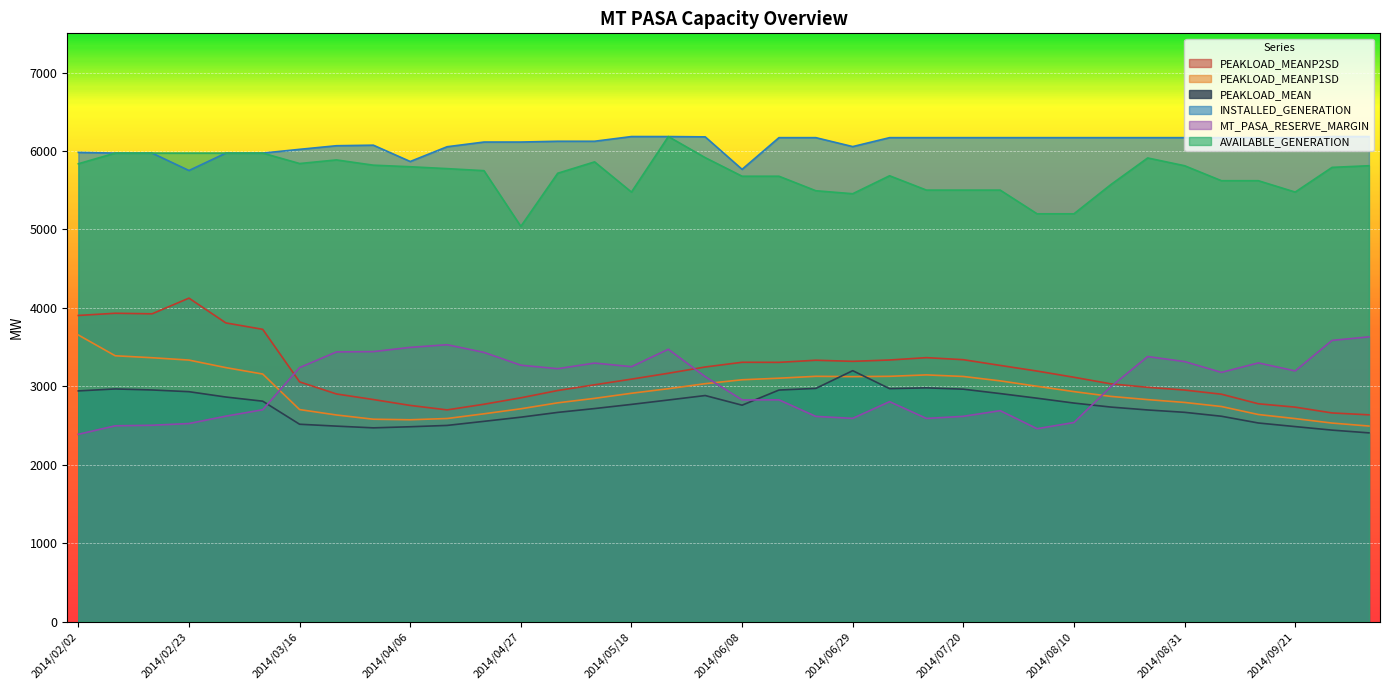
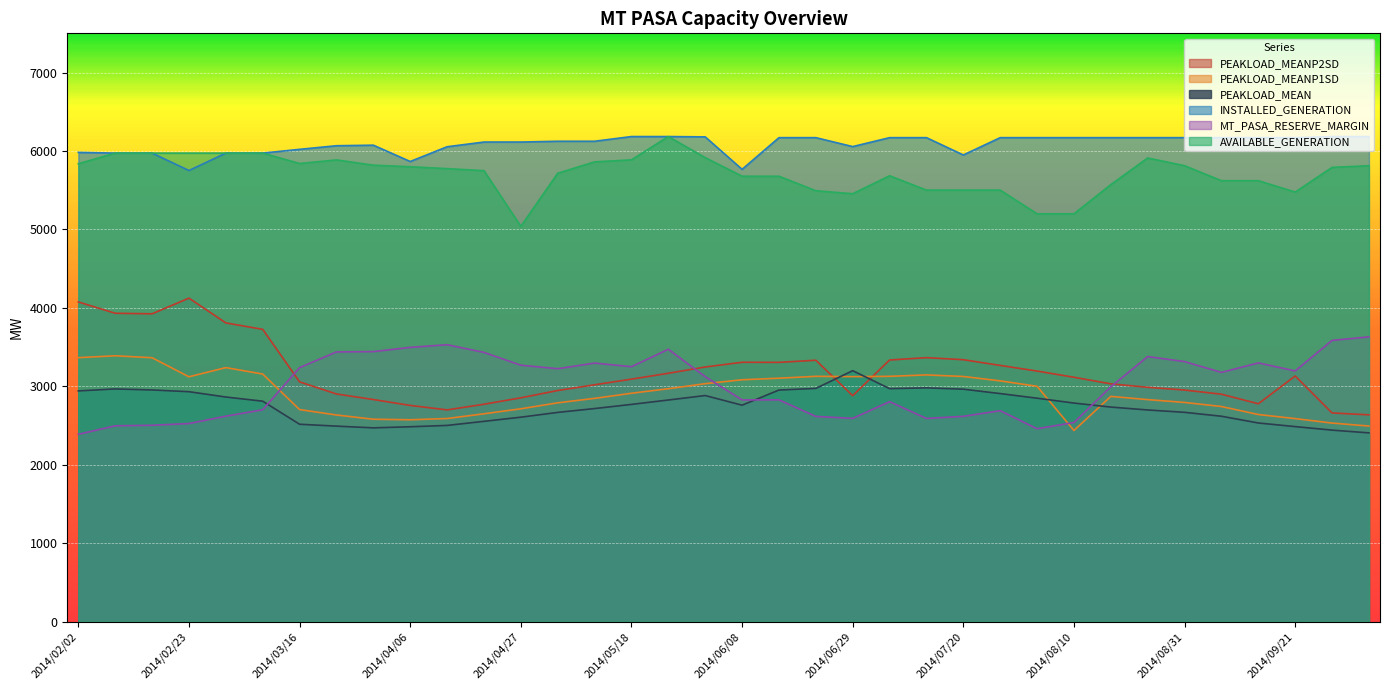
PEAKLOAD_MEANP2SD, 2014/02/02: 3900 -> 4100
PEAKLOAD_MEANP1SD, 2014/02/02: 3700 -> 3400
PEAKLOAD_MEANP1SD, 2014/02/23: 3300 -> 3100
AVAILABLE_GENERATION, 2014/05/18: 5500 -> 5900
PEAKLOAD_MEANP2SD, 2014/06/29: 3300 -> 2900
INSTALLED_GENERATION, 2014/07/20: 6200 -> 5900
PEAKLOAD_MEANP1SD, 2014/08/10: 2900 -> 2400
PEAKLOAD_MEANP2SD, 2014/09/21: 2700 -> 3100
